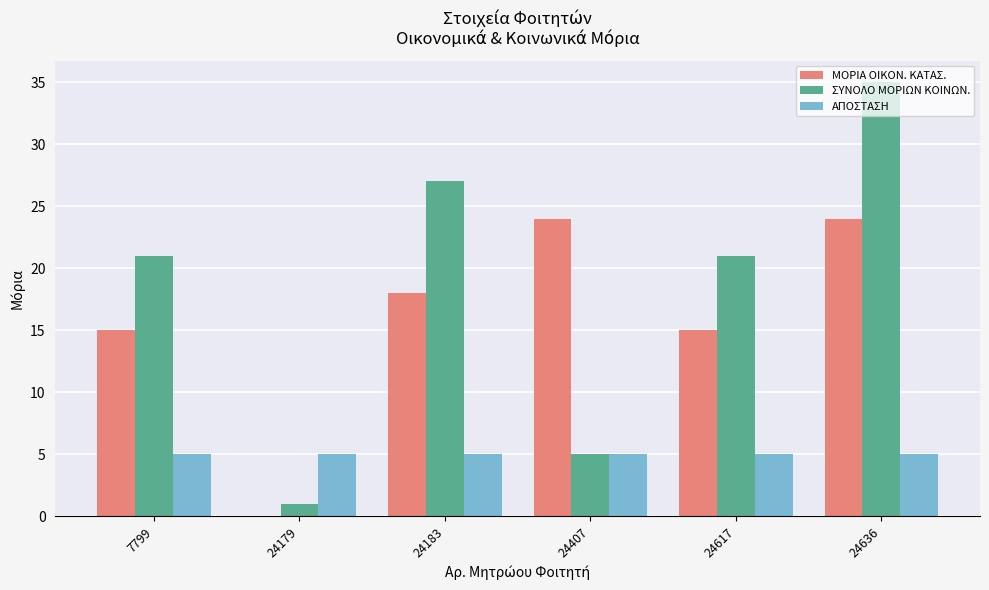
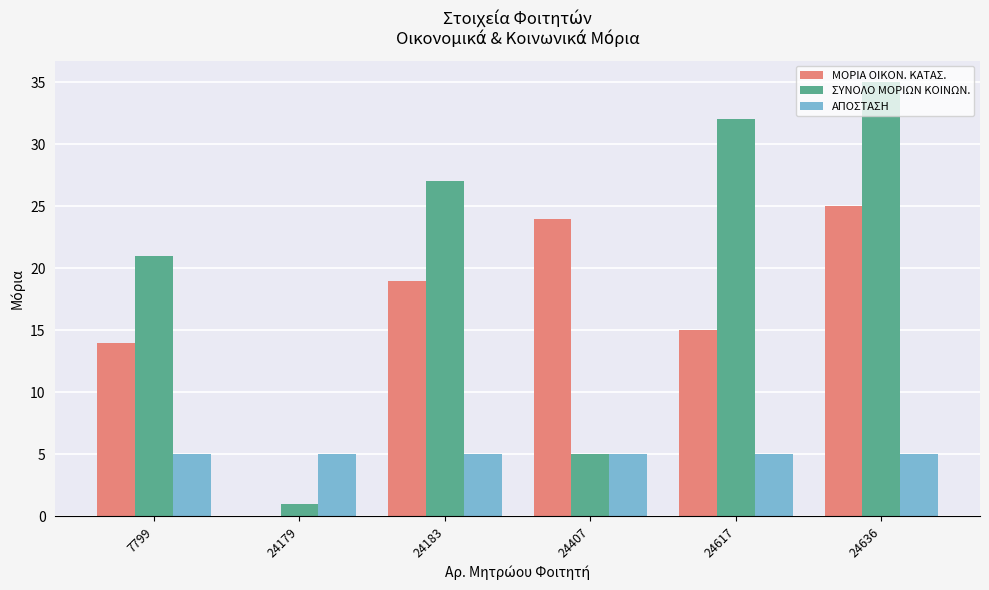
ΜΟΡΙΑ ΟΙΚΟΝ. ΚΑΤΑΣ., 7799: 15 -> 14
ΜΟΡΙΑ ΟΙΚΟΝ. ΚΑΤΑΣ., 24183: 18 -> 19
ΣΥΝΟΛΟ ΜΟΡΙΩΝ ΚΟΙΝΩΝ., 24617: 21 -> 32
ΜΟΡΙΑ ΟΙΚΟΝ. ΚΑΤΑΣ., 24636: 24 -> 25
